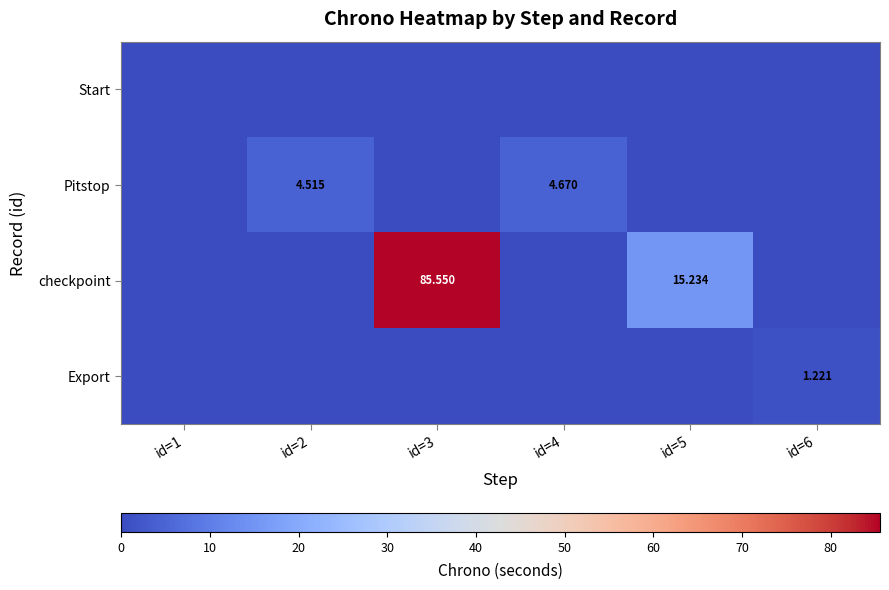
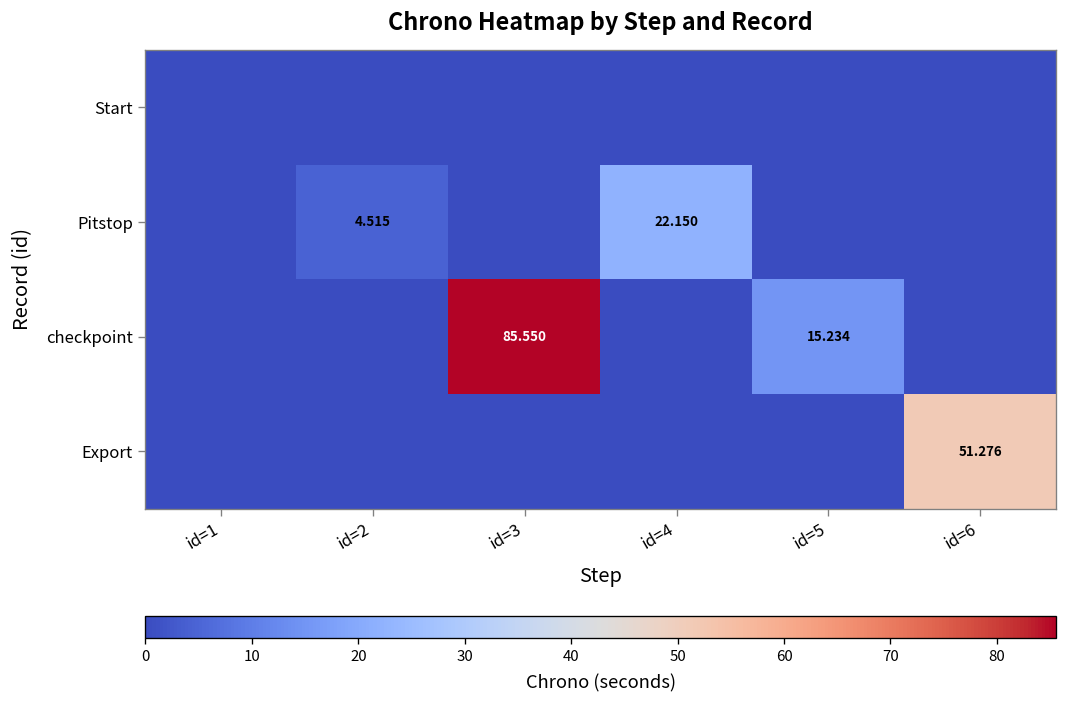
Pitstop, id=4: 4.670 -> 22.150
Export, id=6: 1.221 -> 51.276
